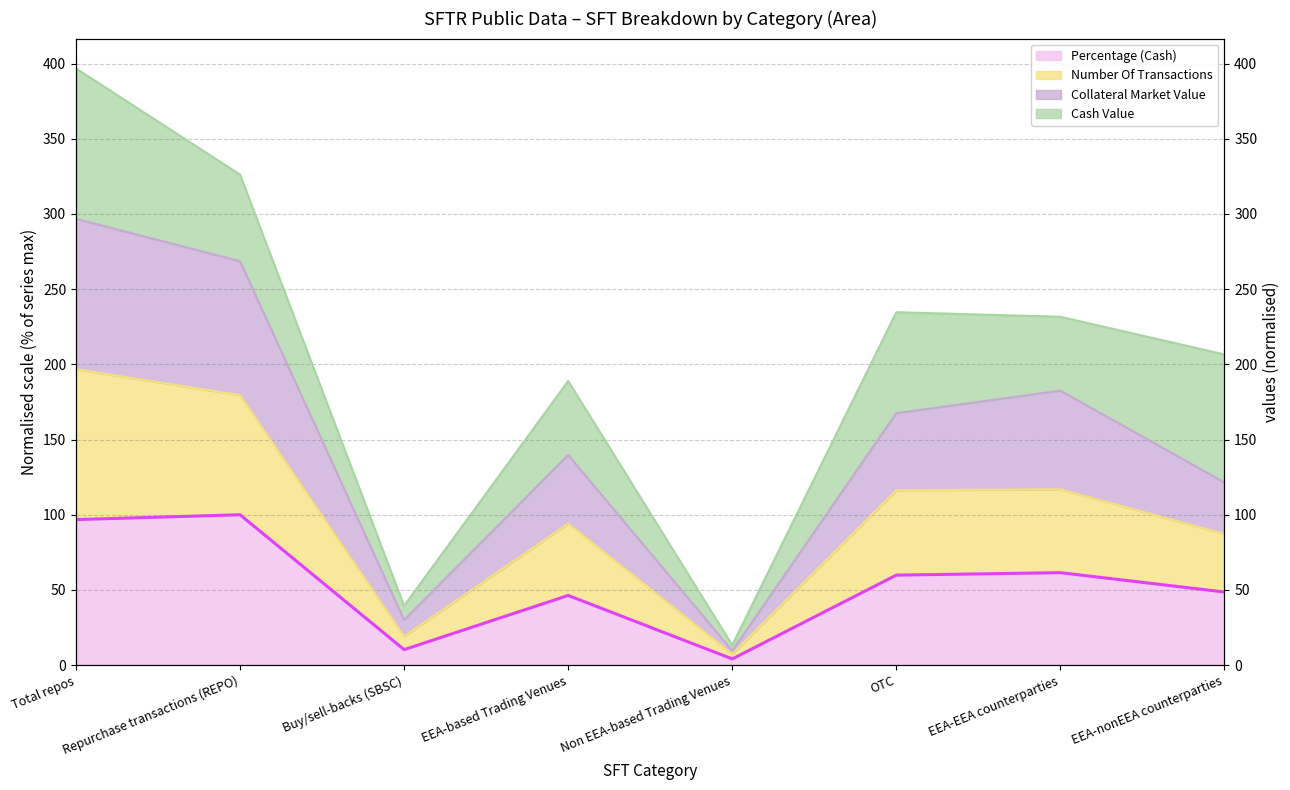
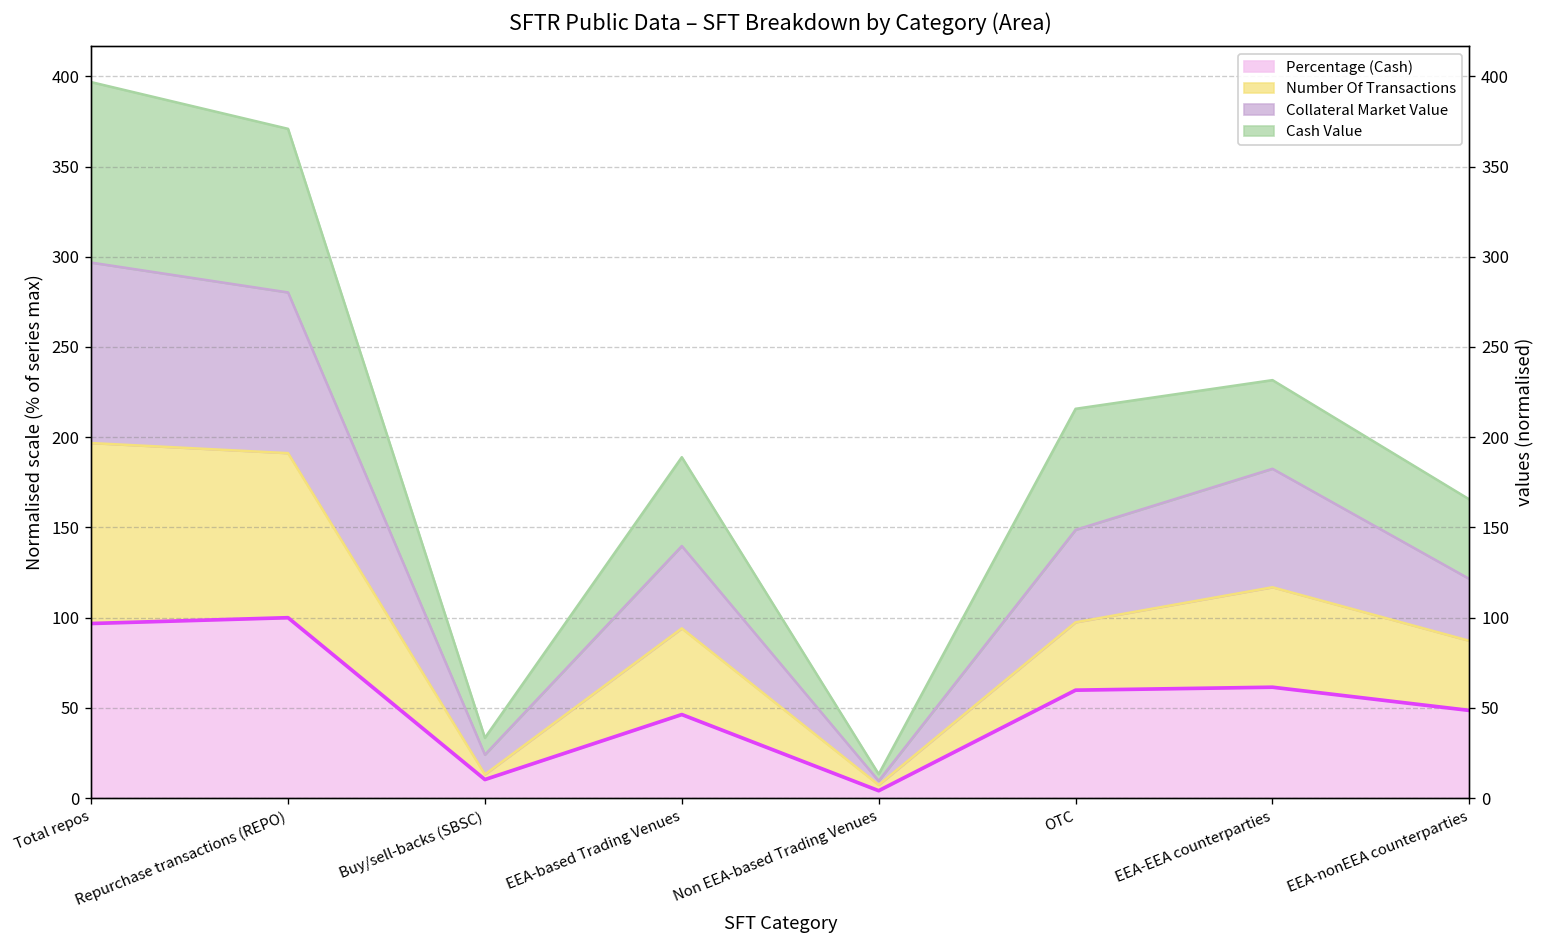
Number Of Transactions, Repurchase transactions (REPO): 80 -> 91
Cash Value, Repurchase transactions (REPO): 58 -> 91
Number Of Transactions, Buy/sell-backs (SBSC): 9 -> 3
Number Of Transactions, OTC: 57 -> 38
Cash Value, EEA-nonEEA counterparties: 85 -> 44
